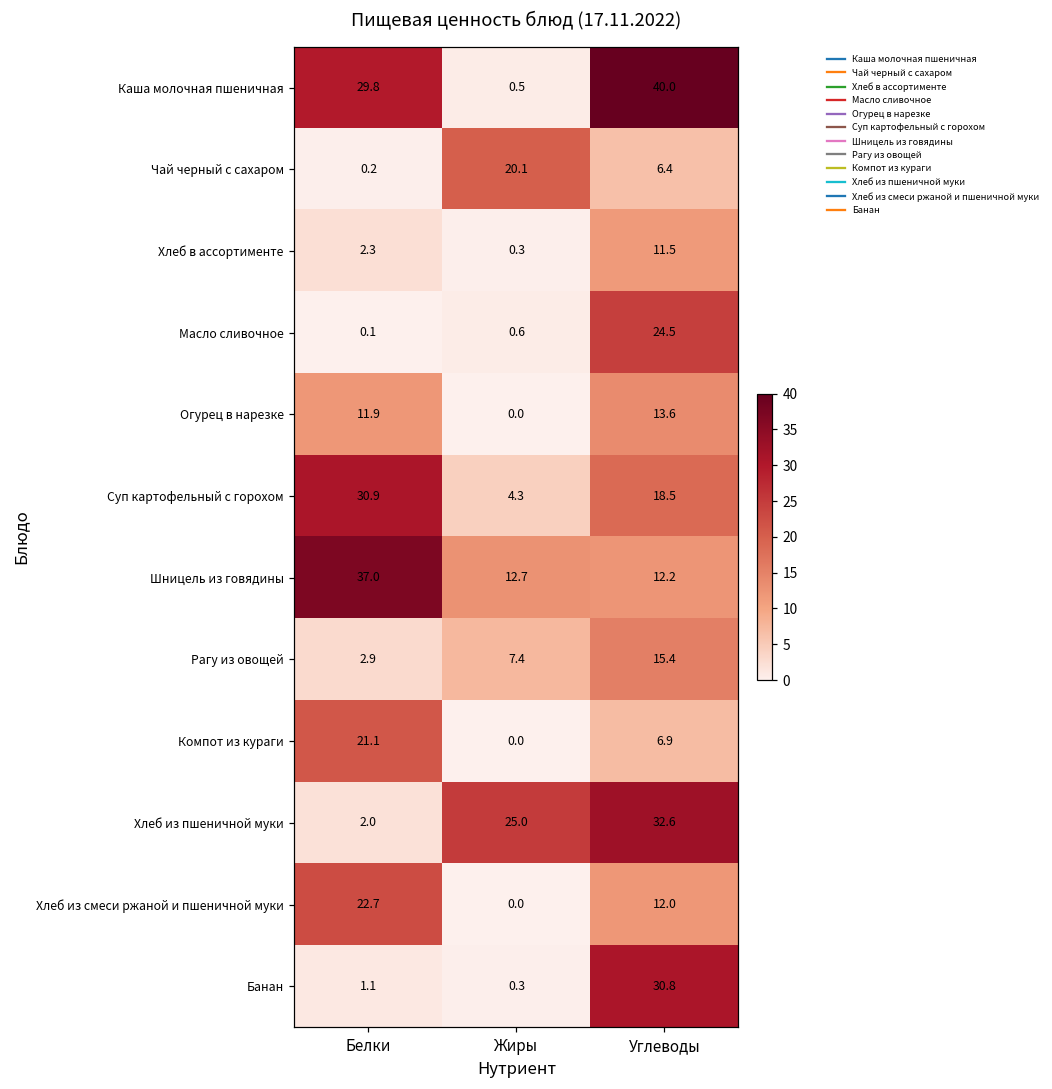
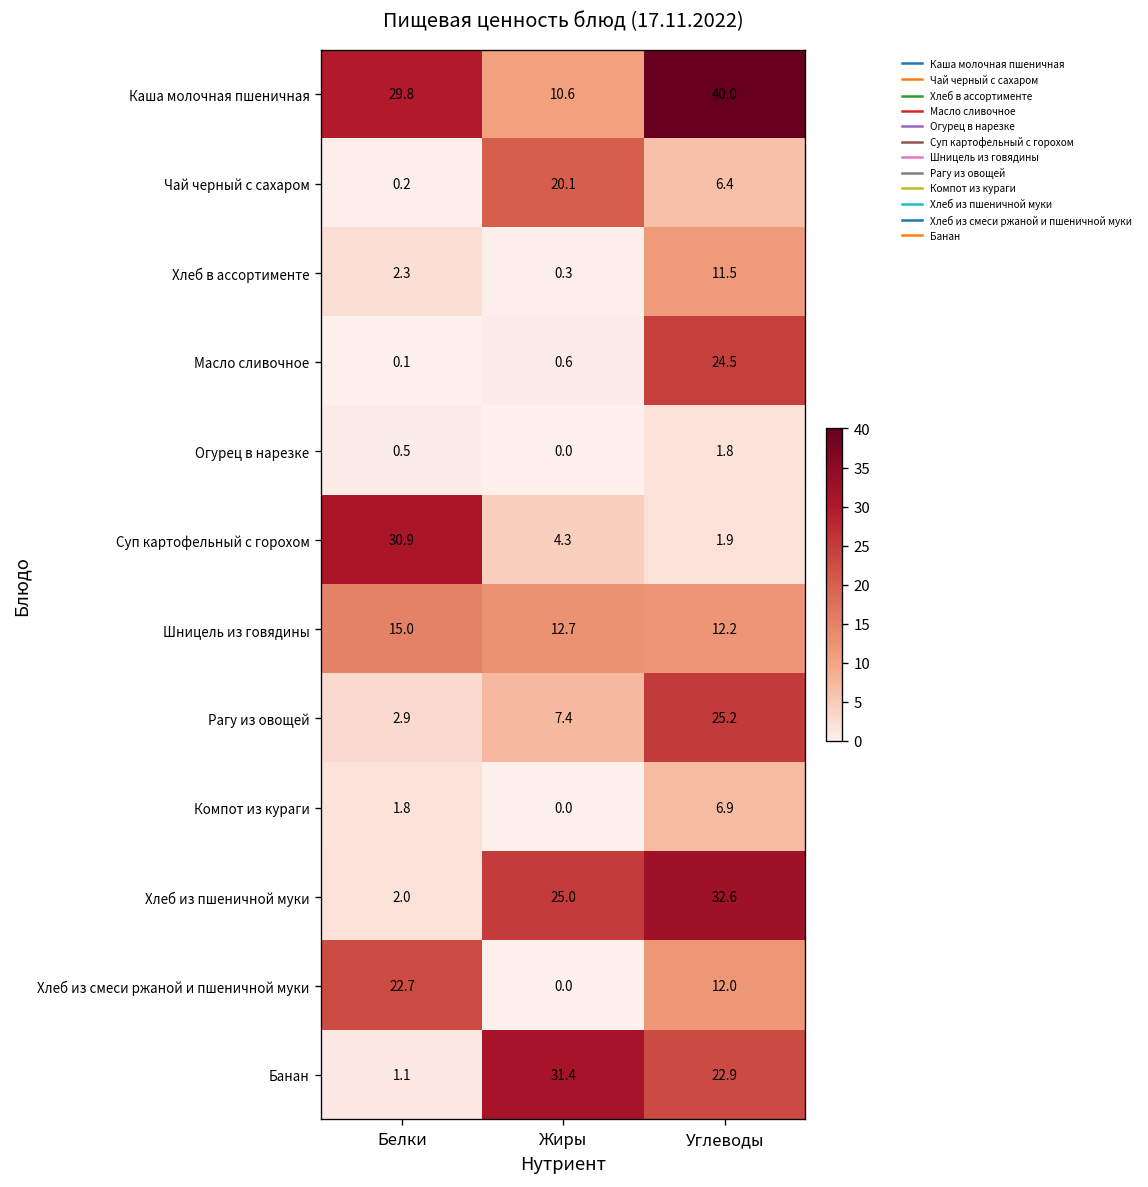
Каша молочная пшеничная, Жиры: 0.5 -> 10.6
Огурец в нарезке, Белки: 11.9 -> 0.5
Огурец в нарезке, Углеводы: 13.6 -> 1.8
Суп картофельный с горохом, Углеводы: 18.5 -> 1.9
Шницель из говядины, Белки: 37.0 -> 15.0
Рагу из овощей, Углеводы: 15.4 -> 25.2
Компот из кураги, Белки: 21.1 -> 1.8
Банан, Жиры: 0.3 -> 31.4
Банан, Углеводы: 30.8 -> 22.9
